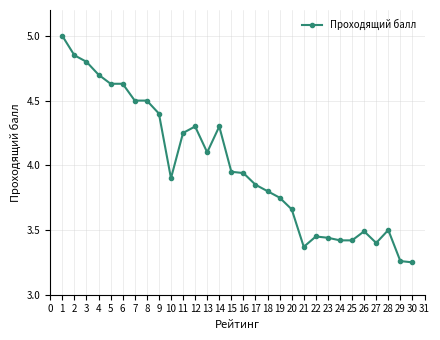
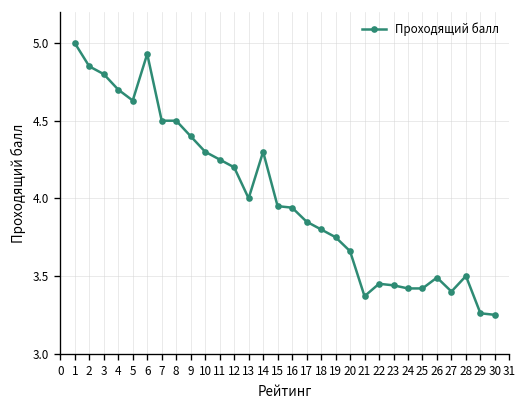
6: 4.63 -> 4.93
10: 3.9 -> 4.3
12: 4.3 -> 4.2
13: 4.1 -> 4.0
